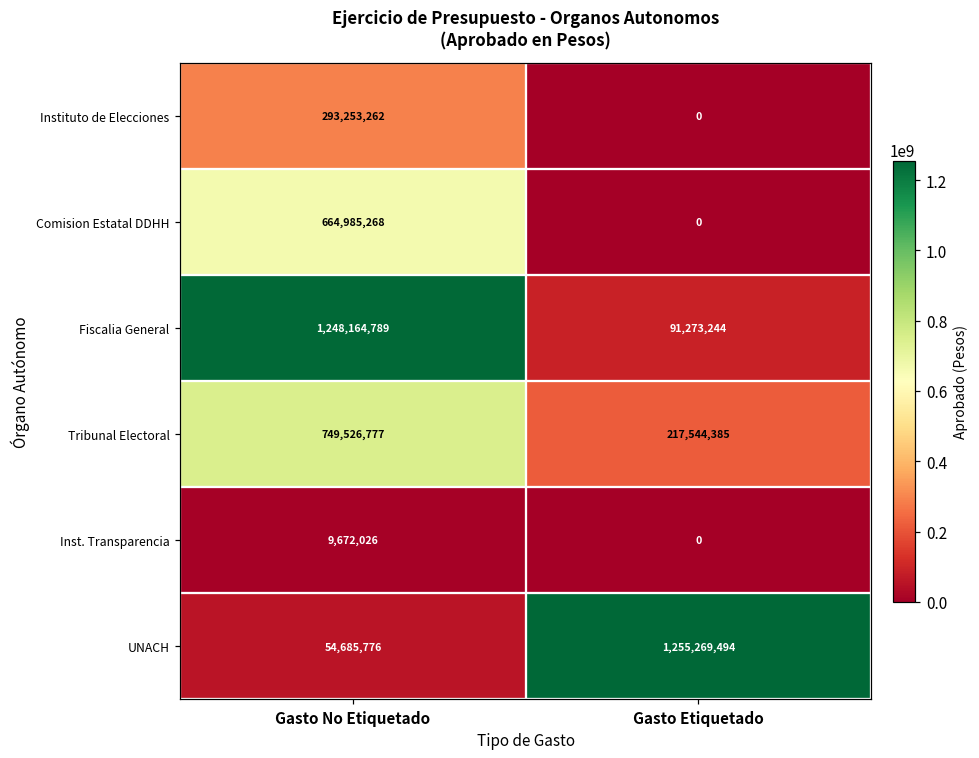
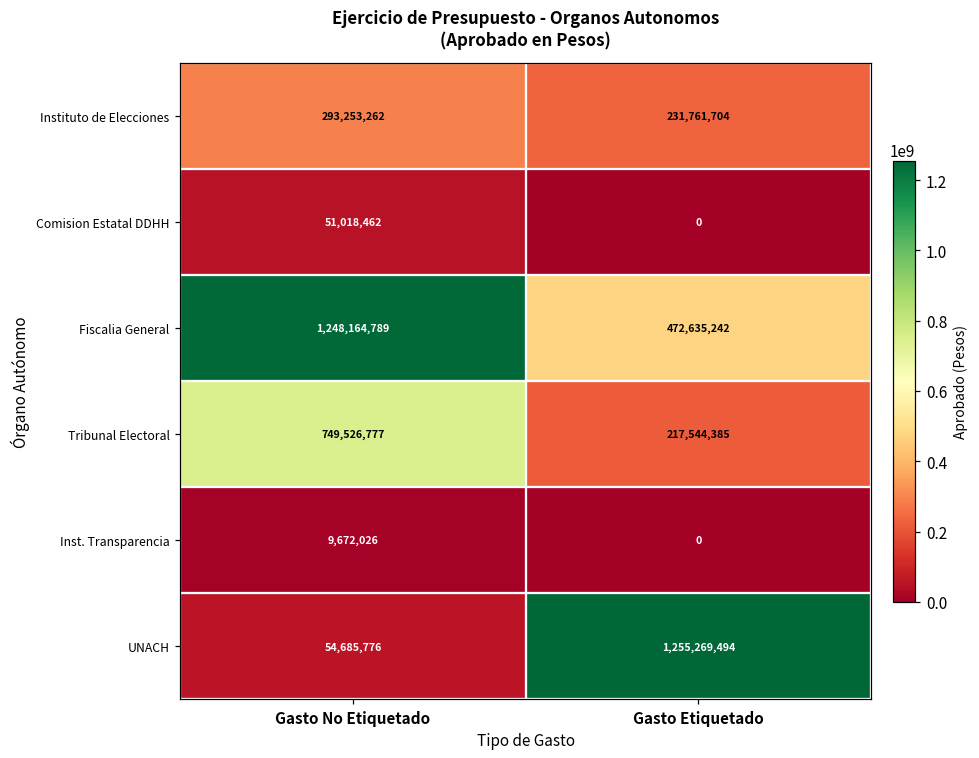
Instituto de Elecciones, Gasto Etiquetado: 0 -> 231,761,704
Comision Estatal DDHH, Gasto No Etiquetado: 664,985,268 -> 51,018,462
Fiscalia General, Gasto Etiquetado: 91,273,244 -> 472,635,242
